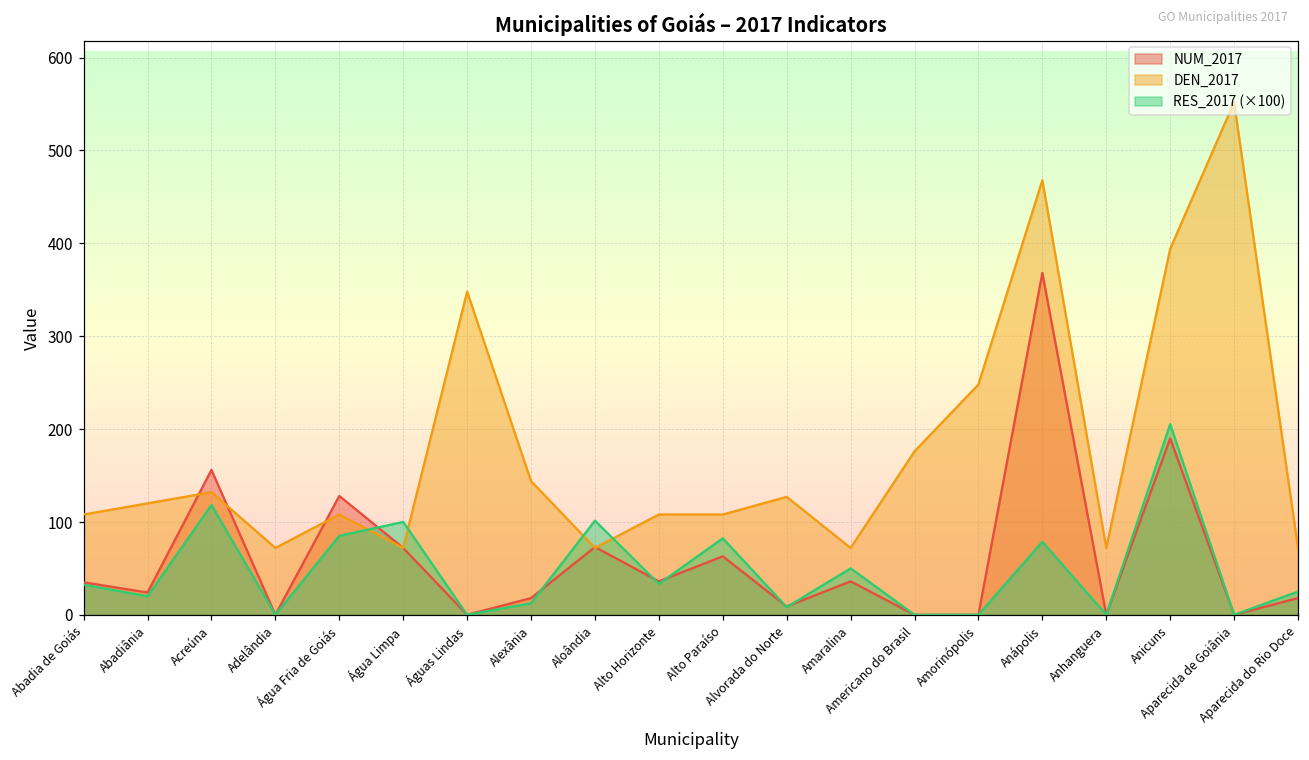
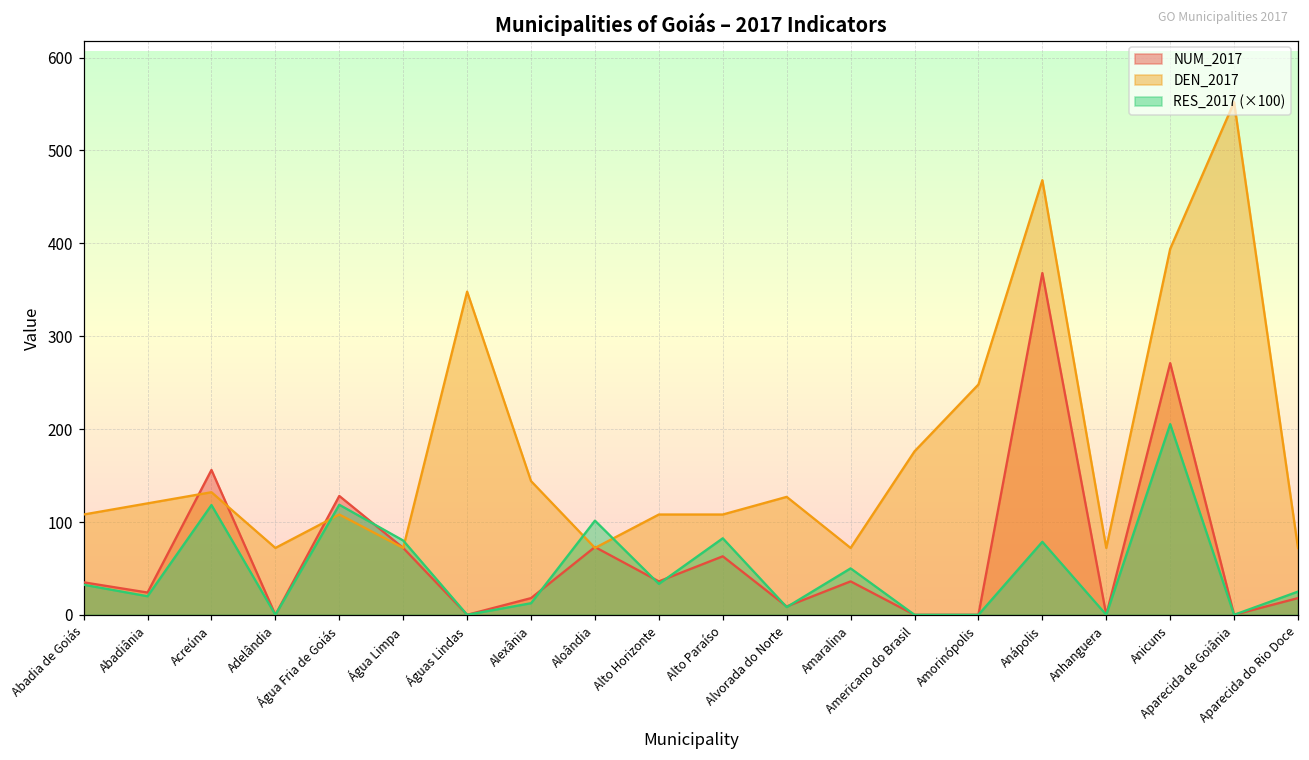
RES_2017 (×100), Água Fria de Goiás: 90 -> 120
RES_2017 (×100), Água Limpa: 100 -> 80
NUM_2017, Anicuns: 190 -> 270
